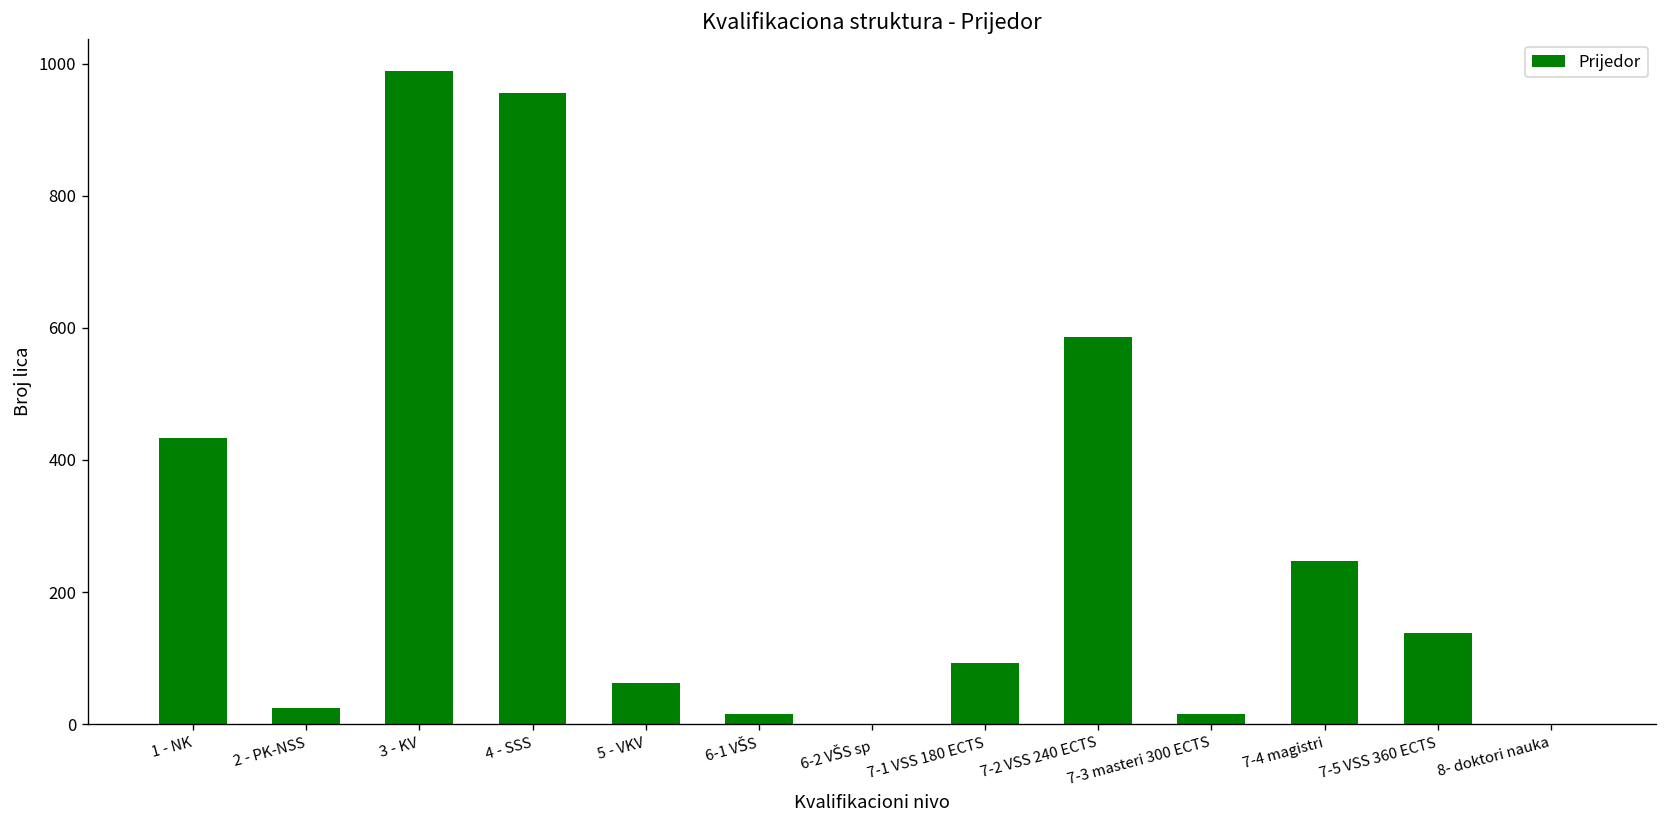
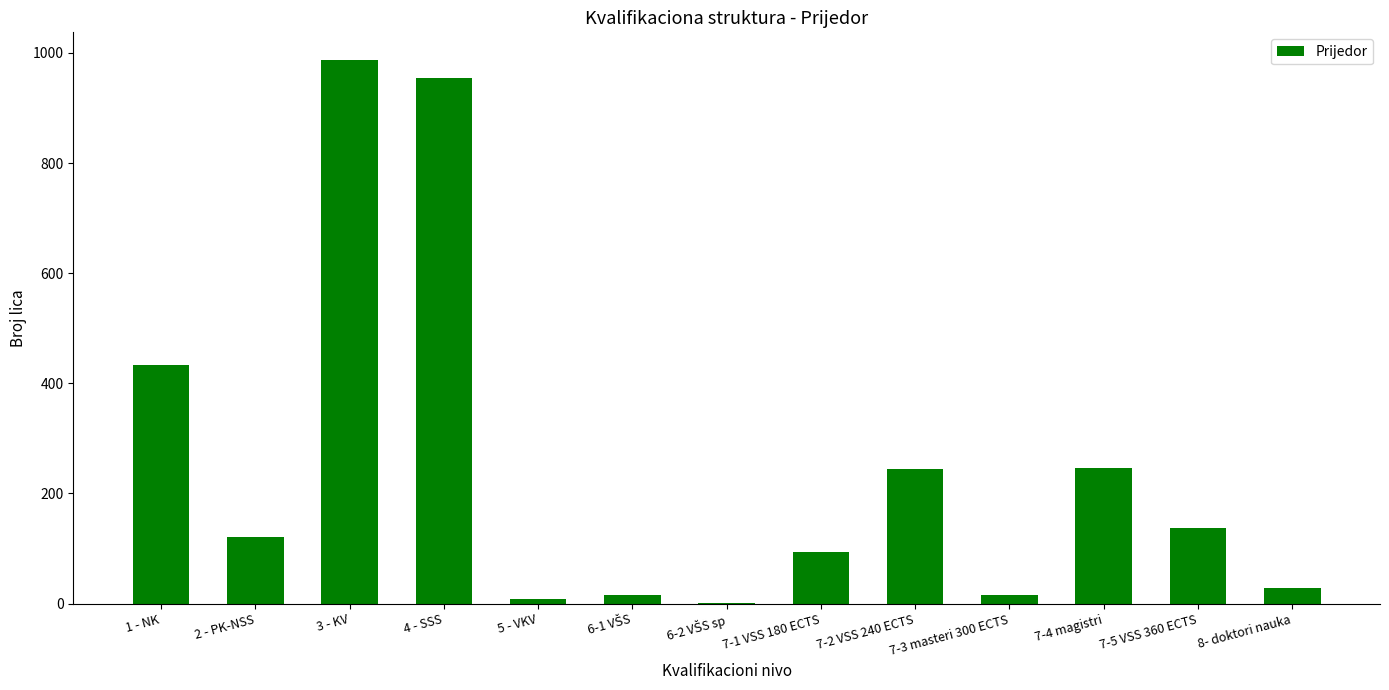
2 - PK-NSS: 30 -> 120
5 - VKV: 60 -> 10
7-2 VSS 240 ECTS: 590 -> 250
8- doktori nauka: 0 -> 30
